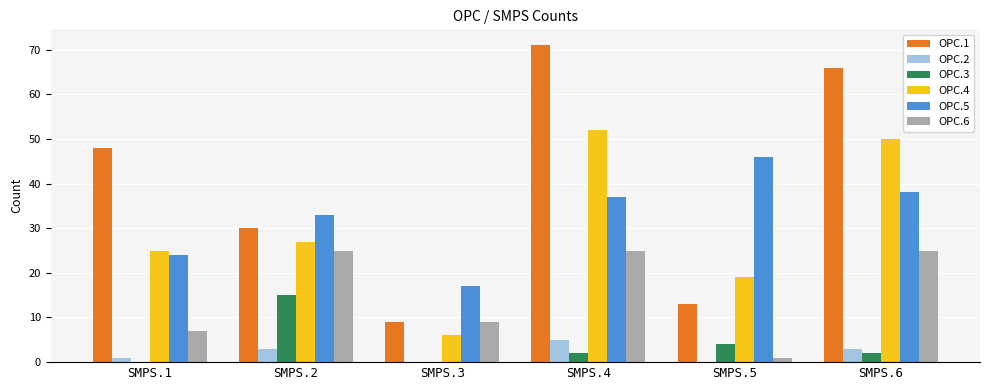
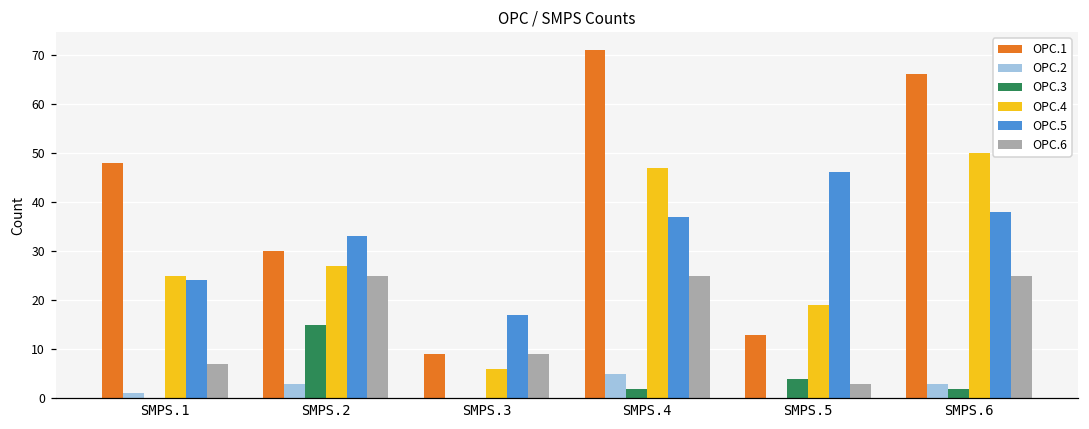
OPC.4, SMPS.4: 52 -> 47
OPC.6, SMPS.5: 1 -> 3
